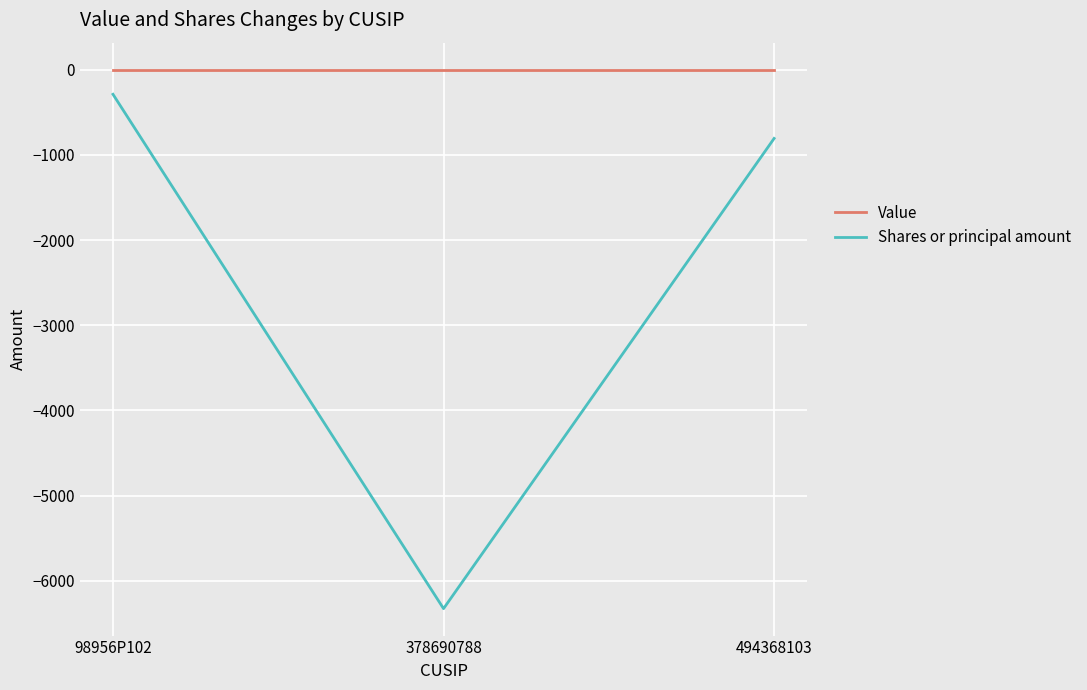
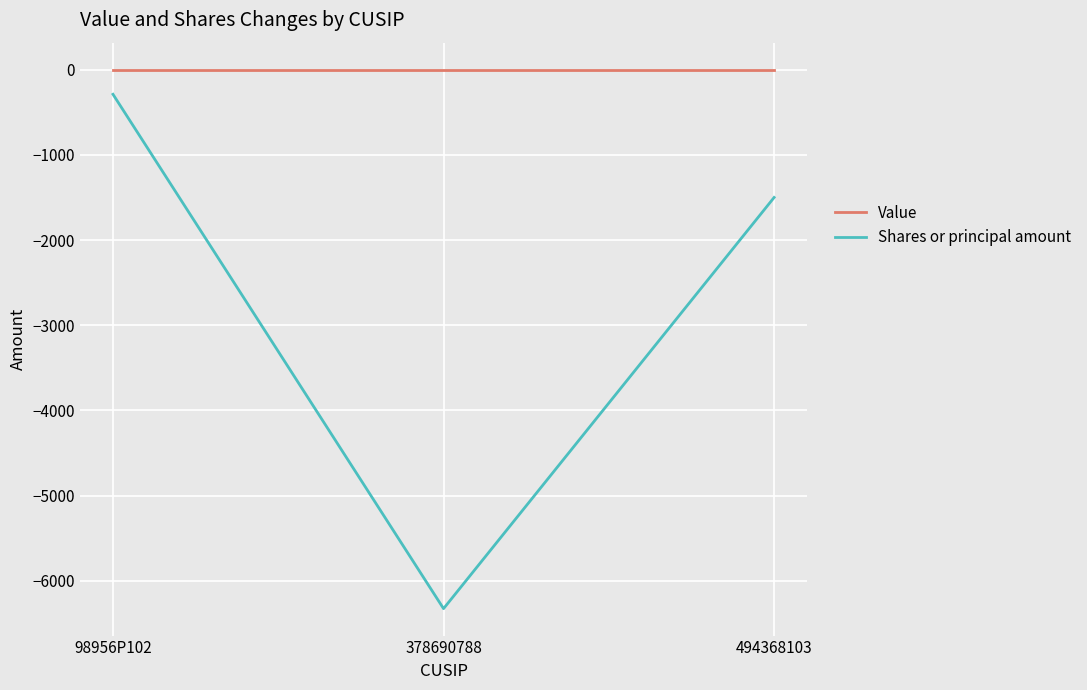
Shares or principal amount, 494368103: -800 -> -1500
